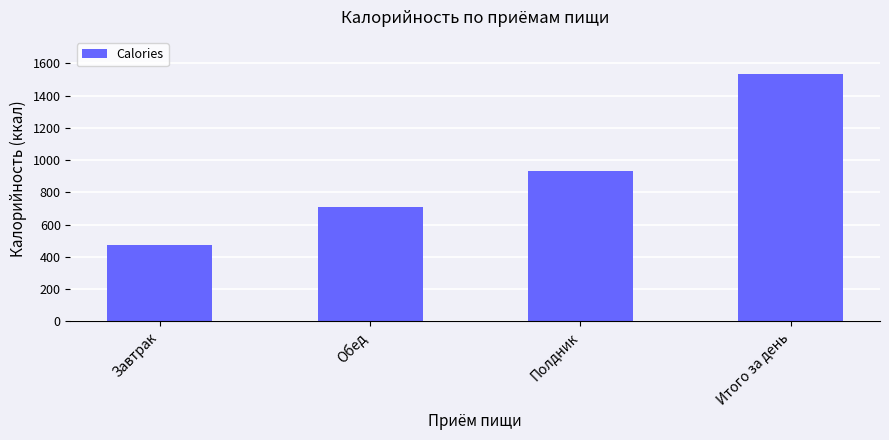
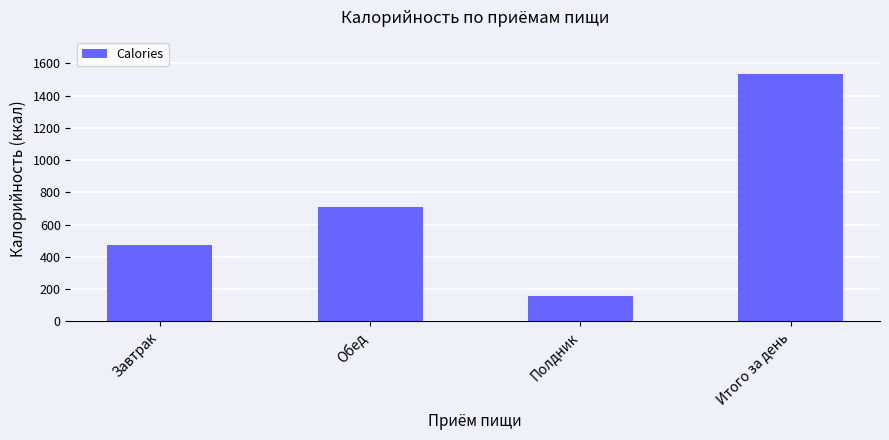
Полдник: 930 -> 160
